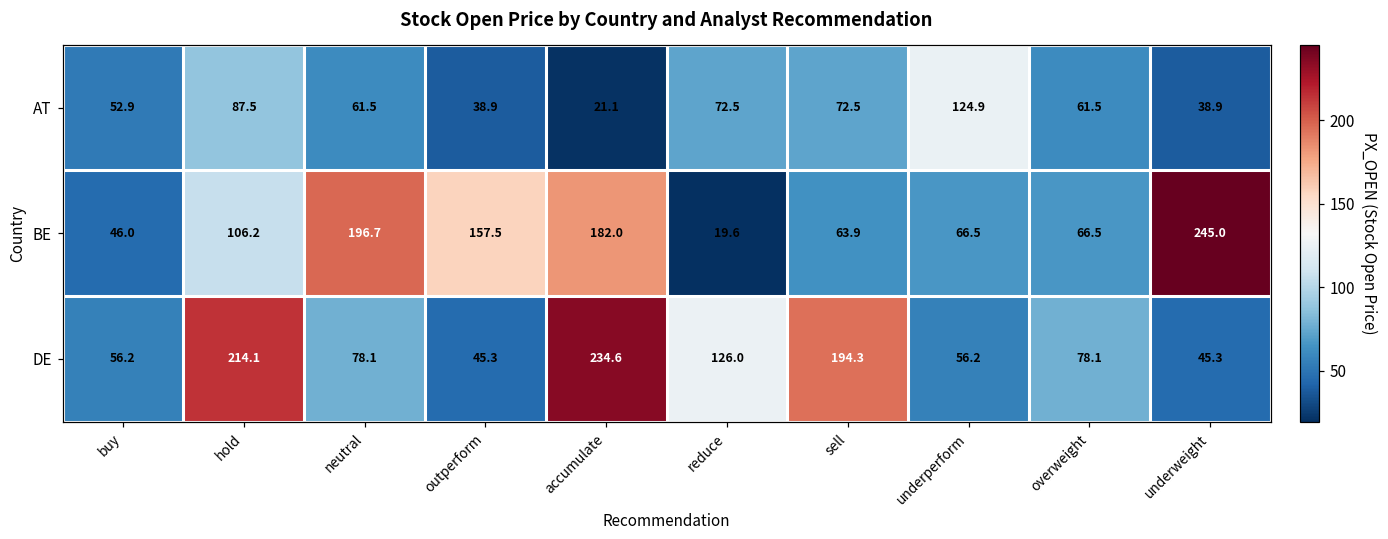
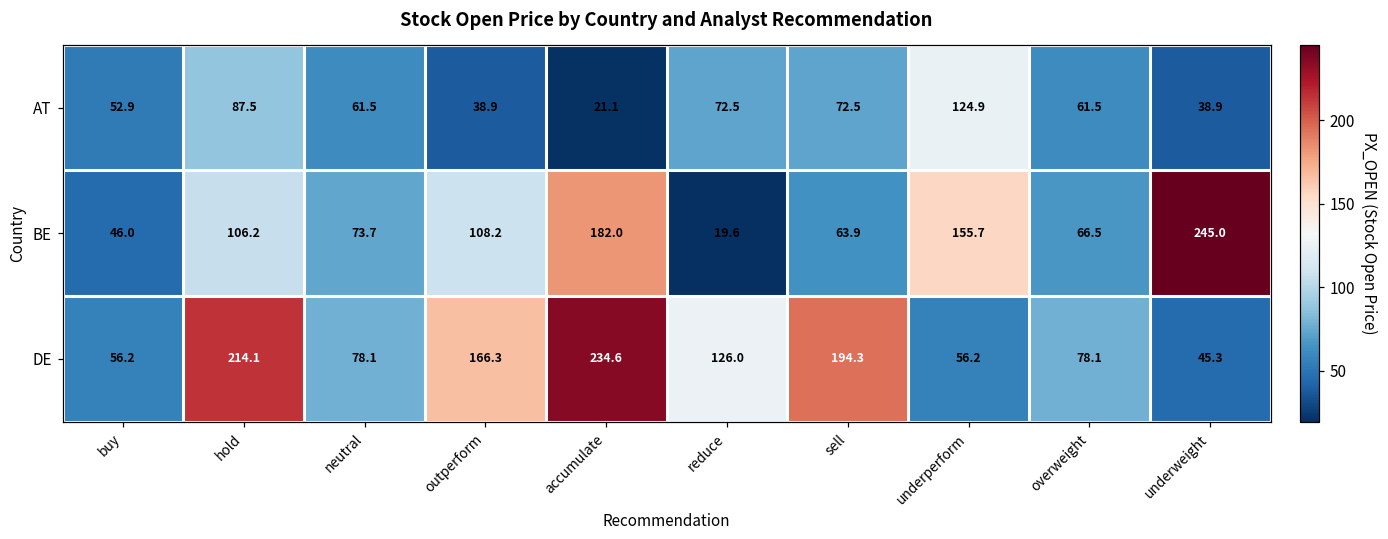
BE, neutral: 196.7 -> 73.7
BE, outperform: 157.5 -> 108.2
BE, underperform: 66.5 -> 155.7
DE, outperform: 45.3 -> 166.3
